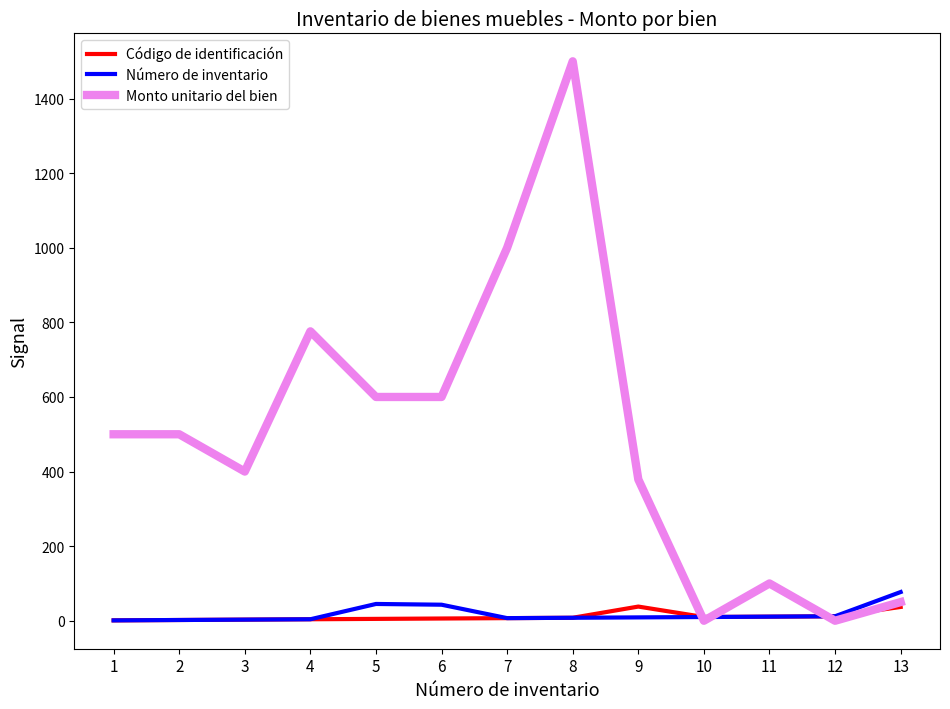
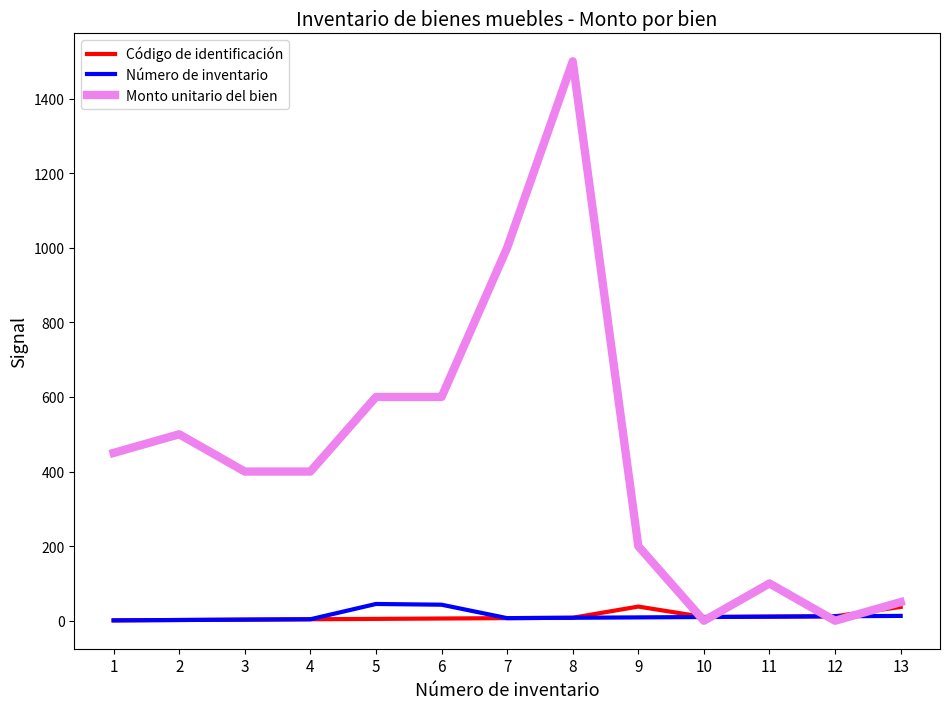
Monto unitario del bien, 1: 500 -> 450
Monto unitario del bien, 4: 780 -> 400
Monto unitario del bien, 9: 380 -> 200
Número de inventario, 13: 80 -> 10
